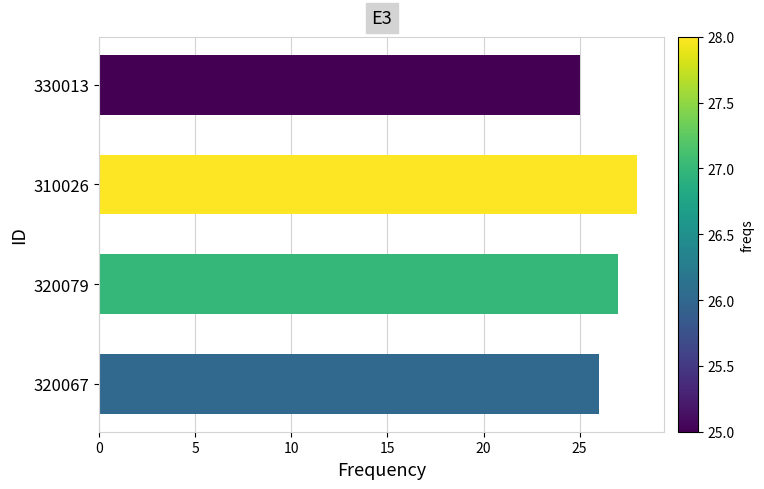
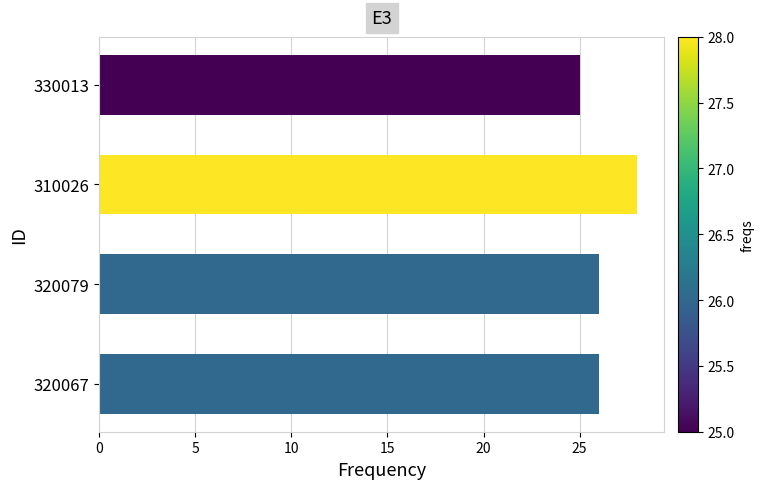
320079: 27 -> 26
